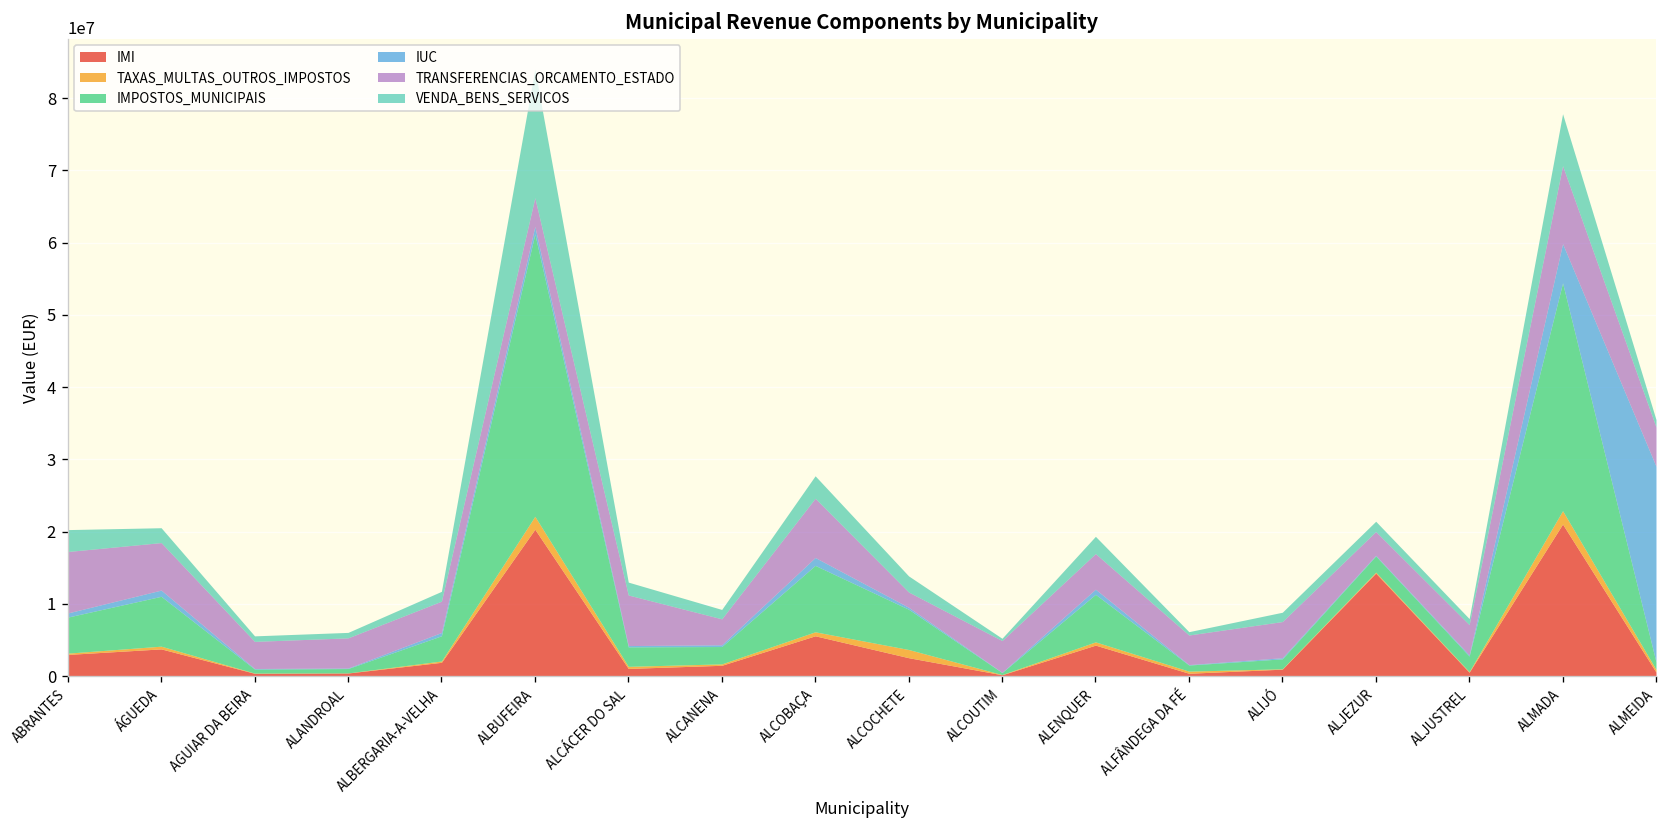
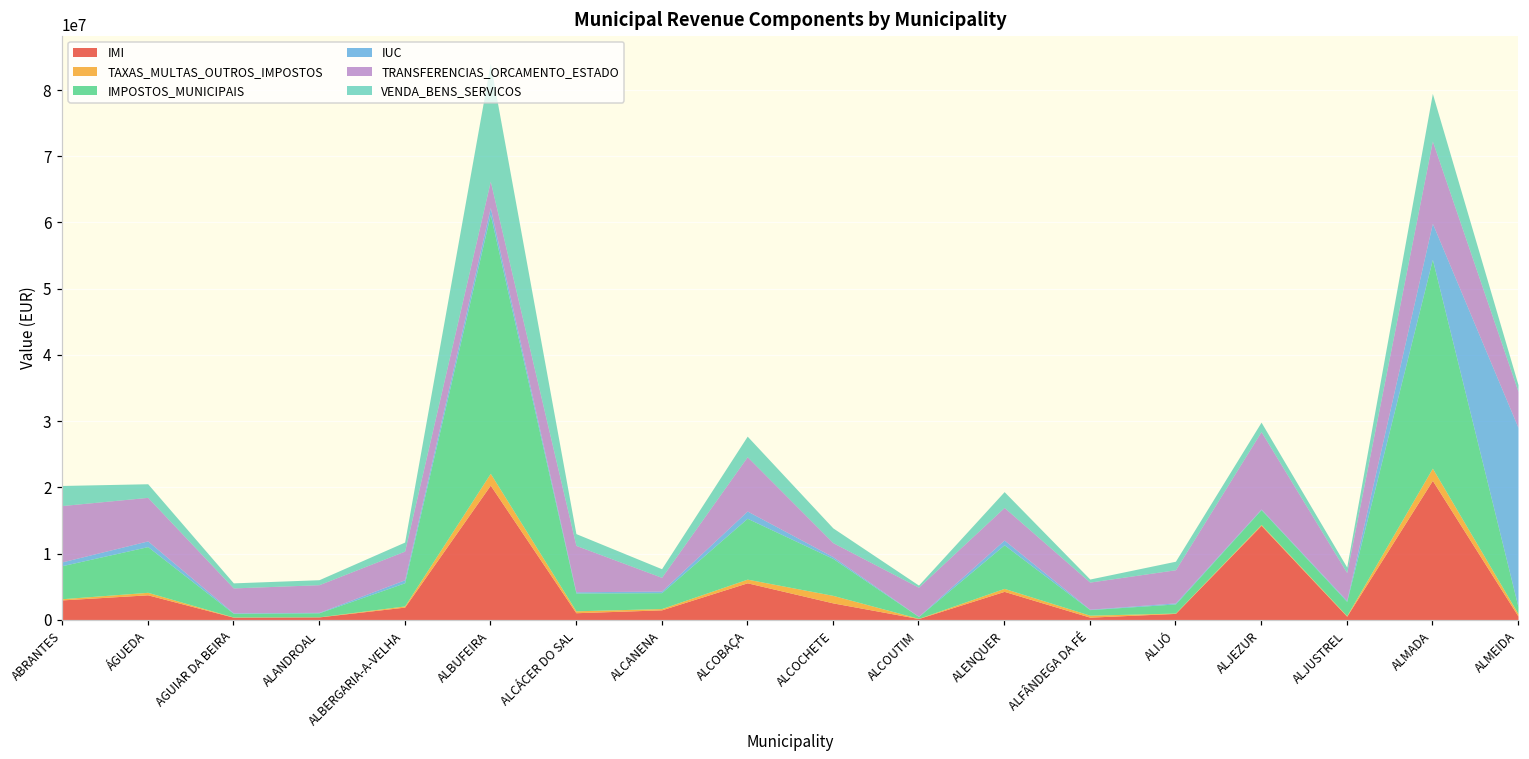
TRANSFERENCIAS_ORCAMENTO_ESTADO, ALCANENA: 4000000 -> 2000000
TRANSFERENCIAS_ORCAMENTO_ESTADO, ALJEZUR: 3000000 -> 12000000
TRANSFERENCIAS_ORCAMENTO_ESTADO, ALMADA: 11000000 -> 12000000
